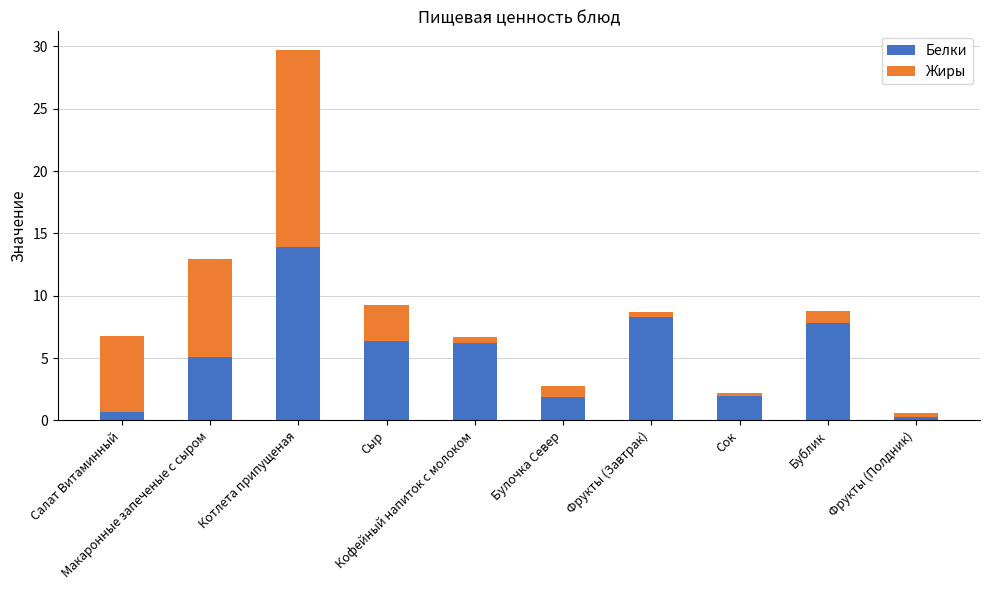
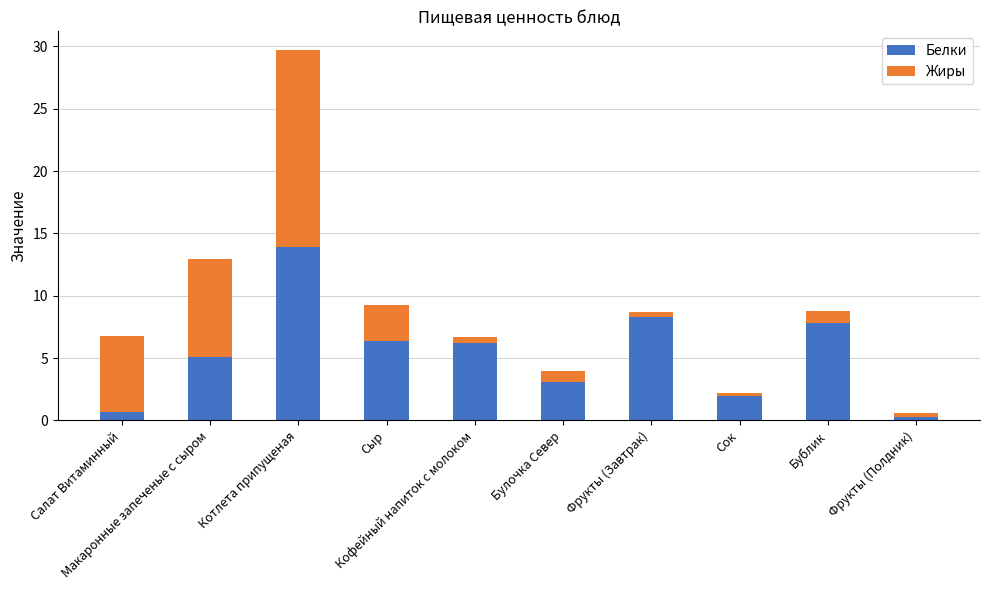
Белки, Булочка Север: 1.9 -> 3.1
